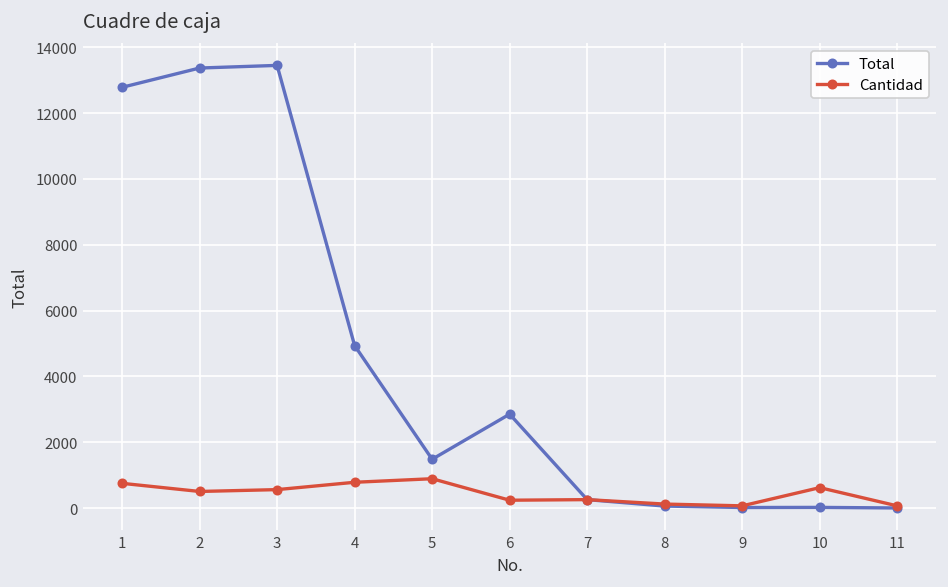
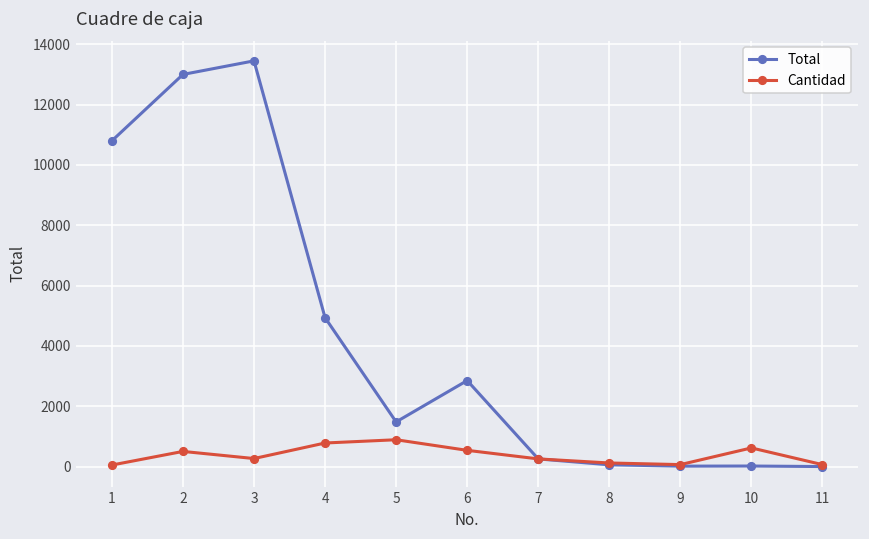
Total, 1: 12800 -> 10800
Cantidad, 1: 800 -> 100
Total, 2: 13400 -> 13000
Cantidad, 3: 600 -> 300
Cantidad, 6: 200 -> 500
